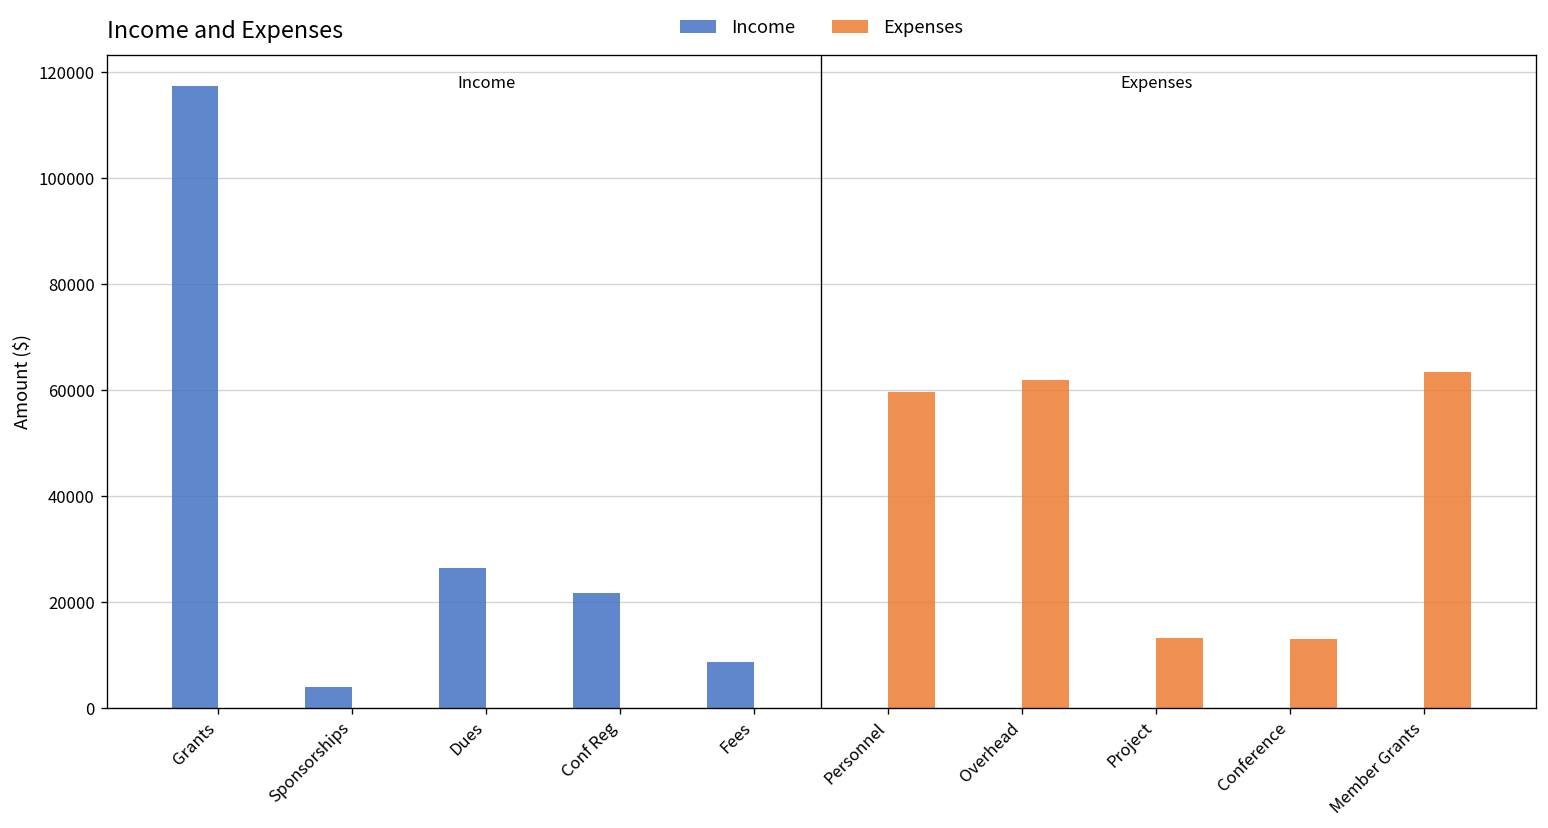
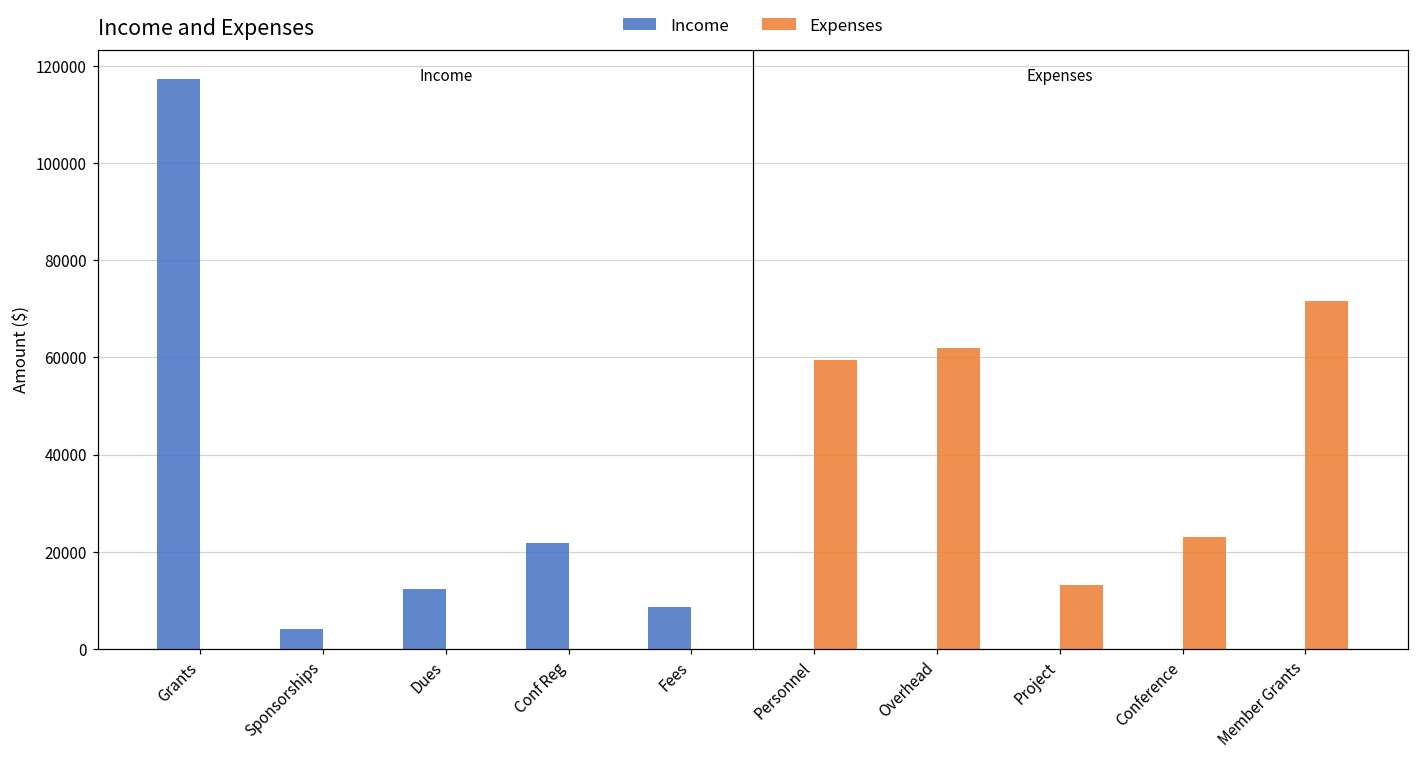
Income, Dues: 26000 -> 12000
Expenses, Conference: 13000 -> 23000
Expenses, Member Grants: 63000 -> 72000
